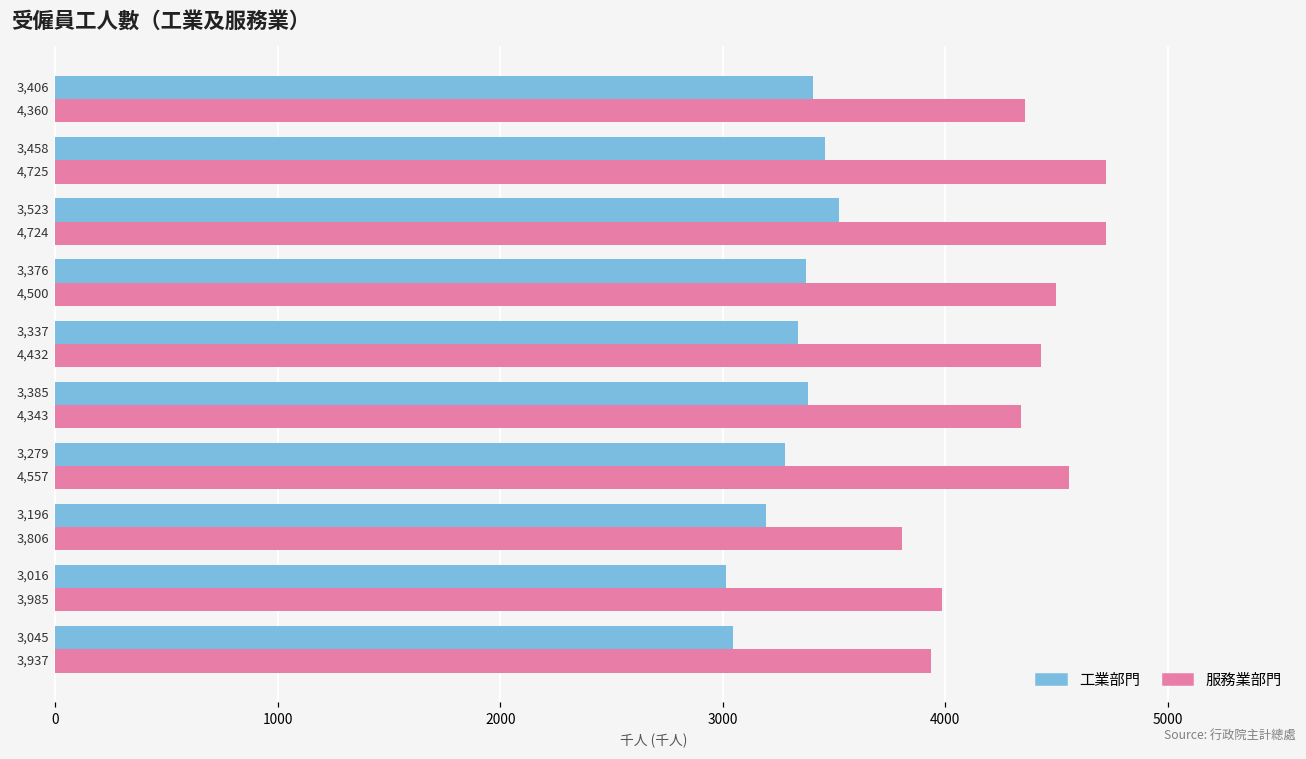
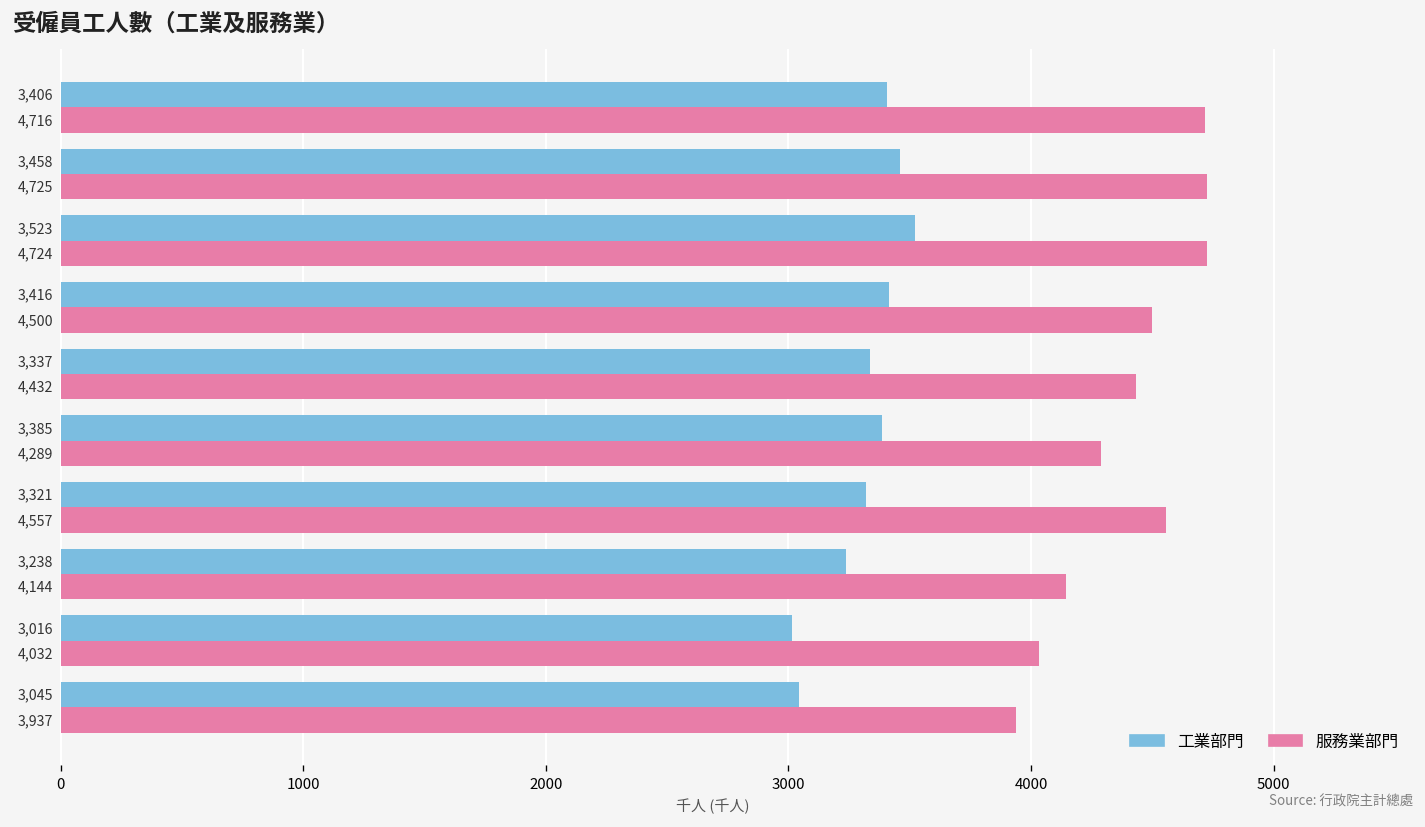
服務業部門, 2021年: 4,360 -> 4,716
工業部門, 2018年: 3,376 -> 3,416
服務業部門, 2016年: 4,343 -> 4,289
工業部門, 2015年: 3,279 -> 3,321
工業部門, 2014年: 3,196 -> 3,238
服務業部門, 2014年: 3,806 -> 4,144
服務業部門, 2013年: 3,985 -> 4,032
